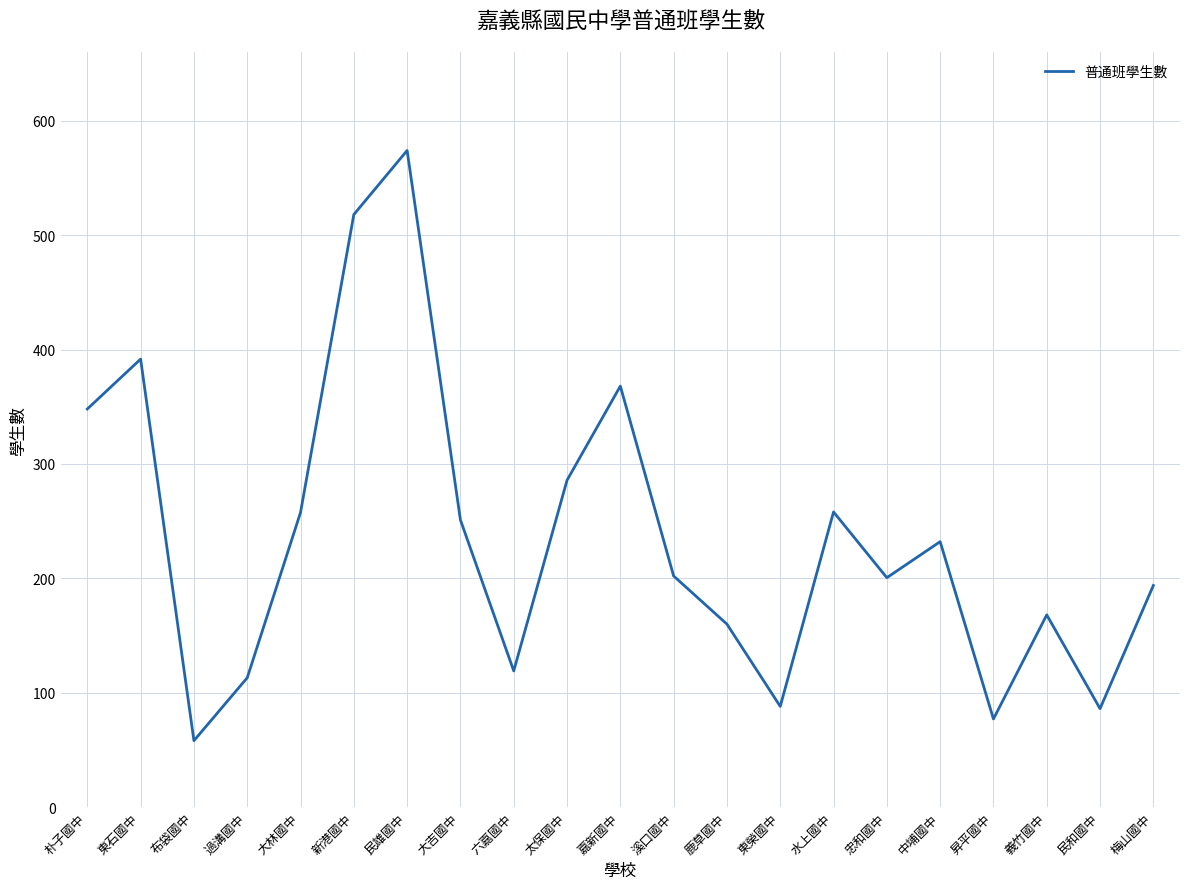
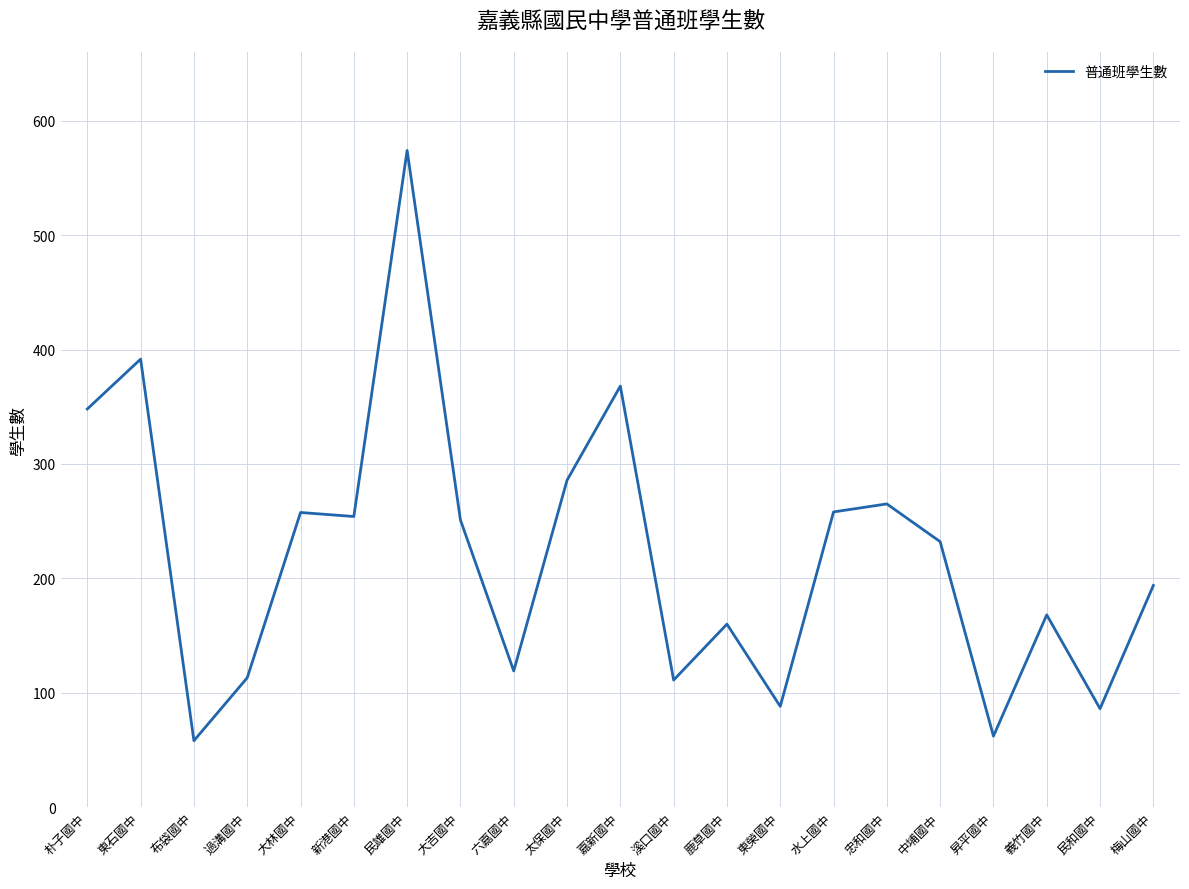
新港國中: 518 -> 254
溪口國中: 202 -> 111
忠和國中: 201 -> 265
昇平國中: 77 -> 62
